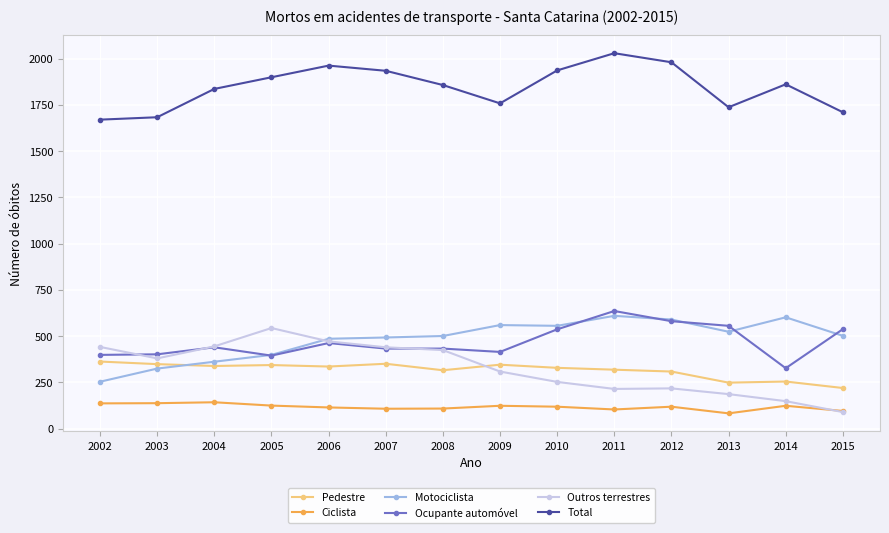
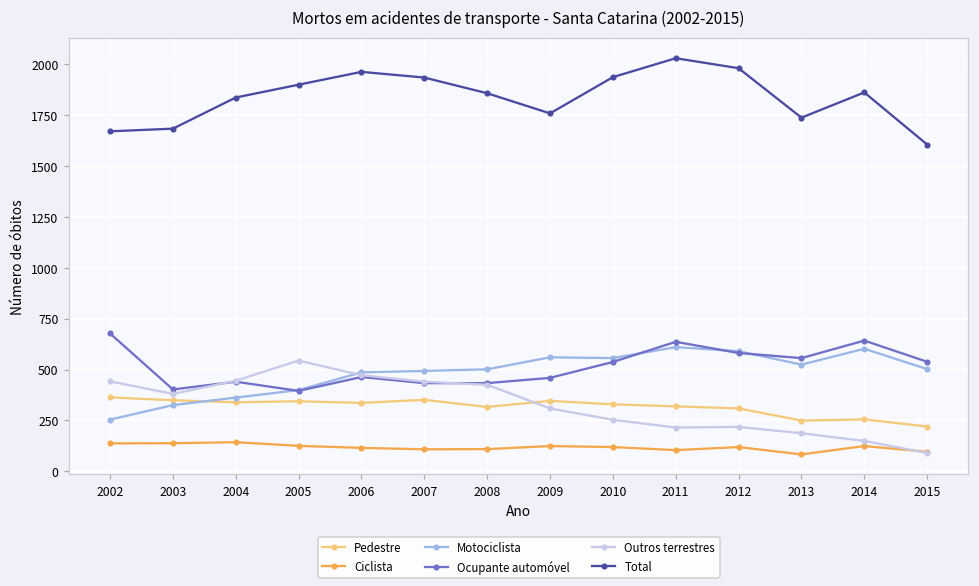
Ocupante automóvel, 2002: 400 -> 680
Ocupante automóvel, 2009: 420 -> 460
Ocupante automóvel, 2014: 330 -> 640
Total, 2015: 1710 -> 1610
